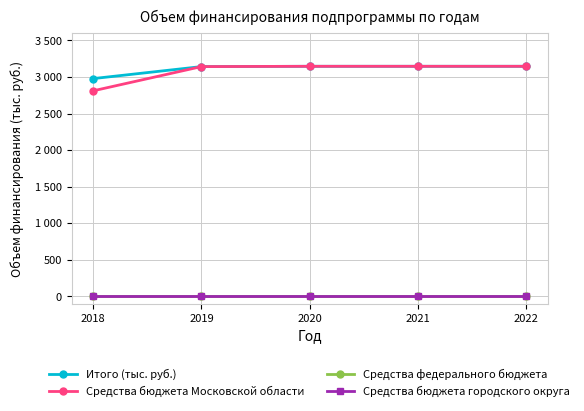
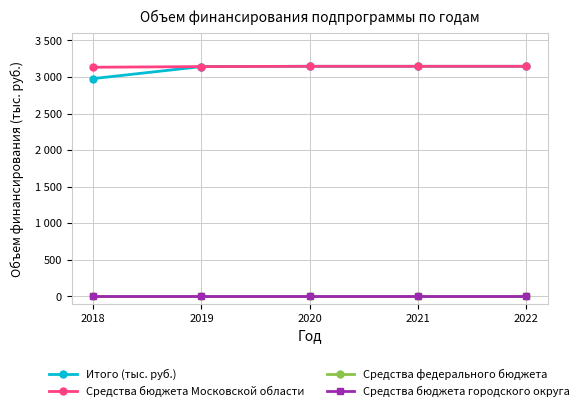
Средства бюджета Московской области, 2018: 2800 -> 3100
